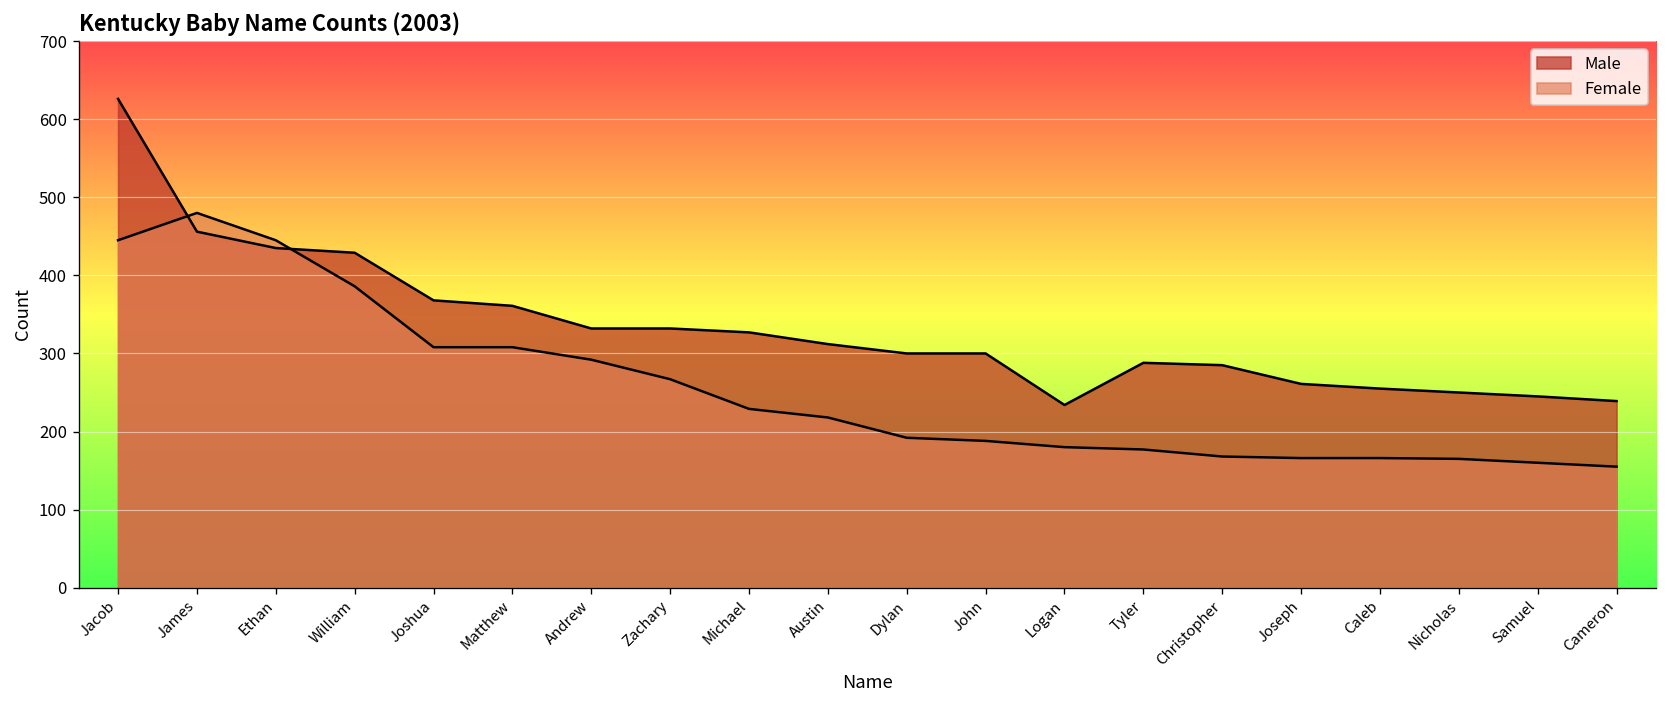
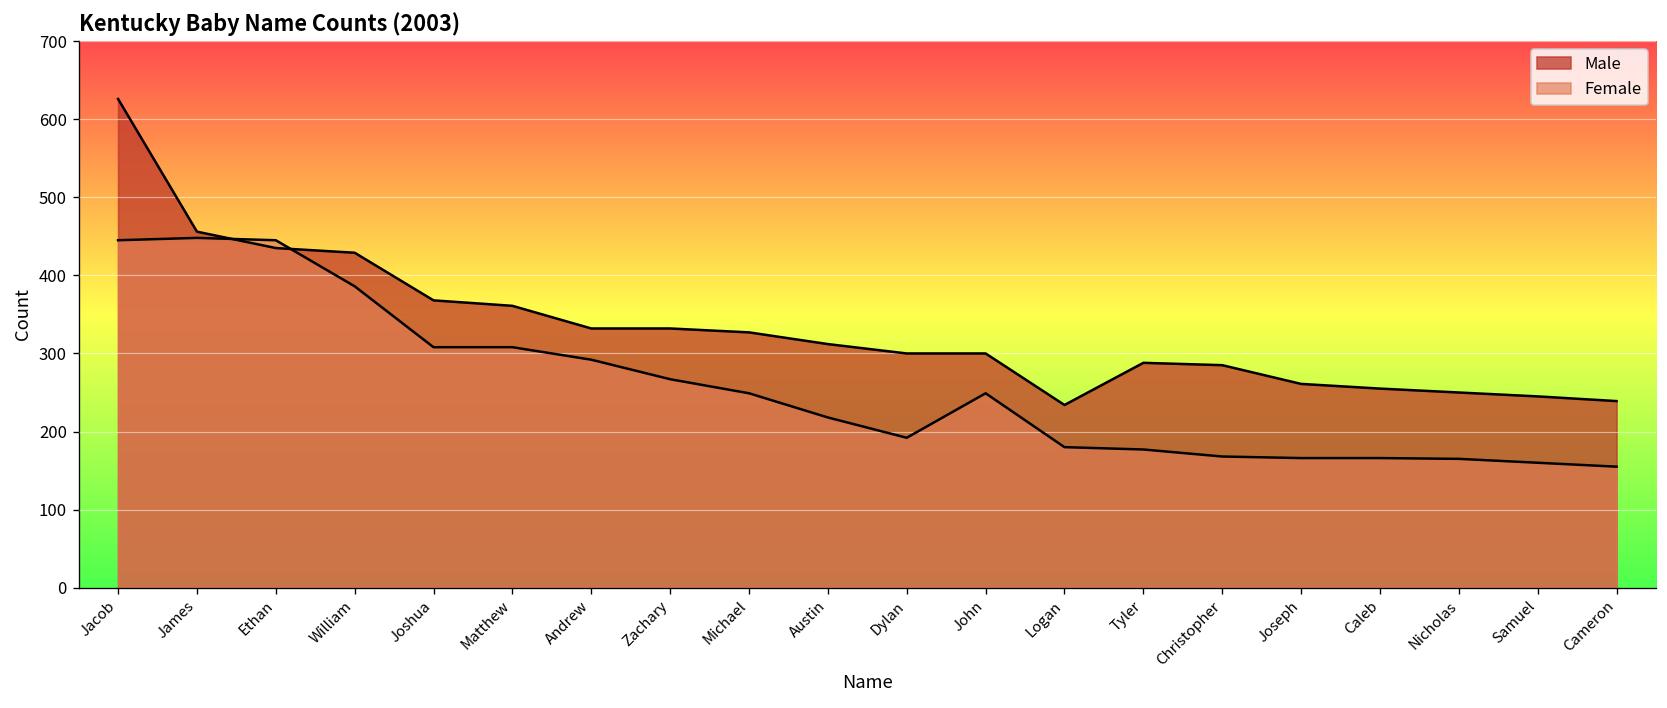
Female, James: 480 -> 450
Female, Michael: 230 -> 250
Female, John: 190 -> 250
